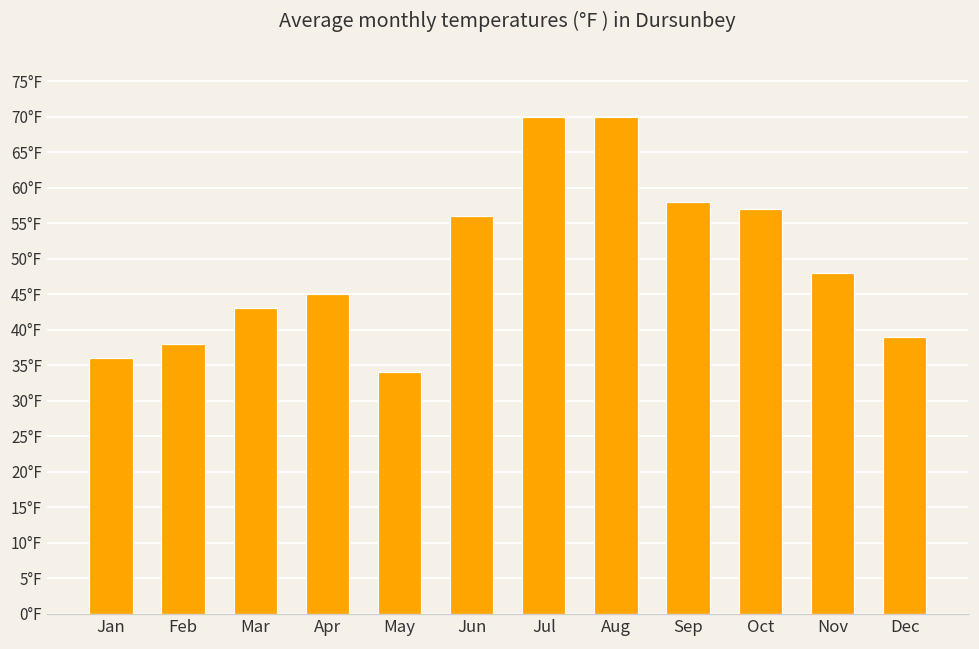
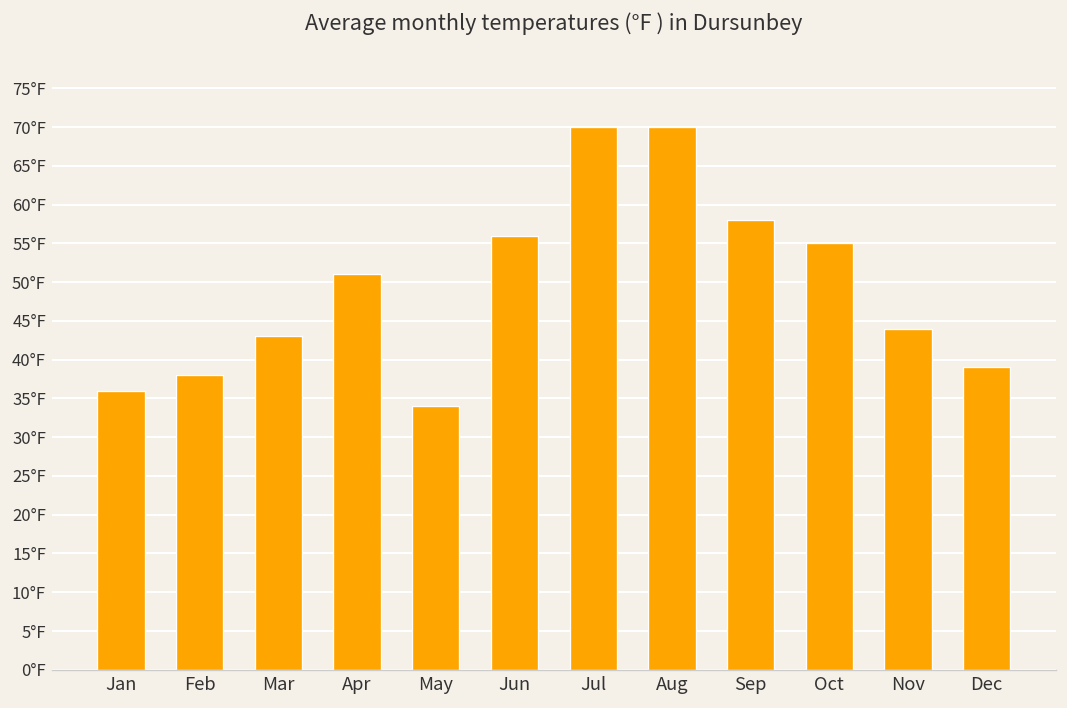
Apr: 45°F -> 51°F
Oct: 57°F -> 55°F
Nov: 48°F -> 44°F
